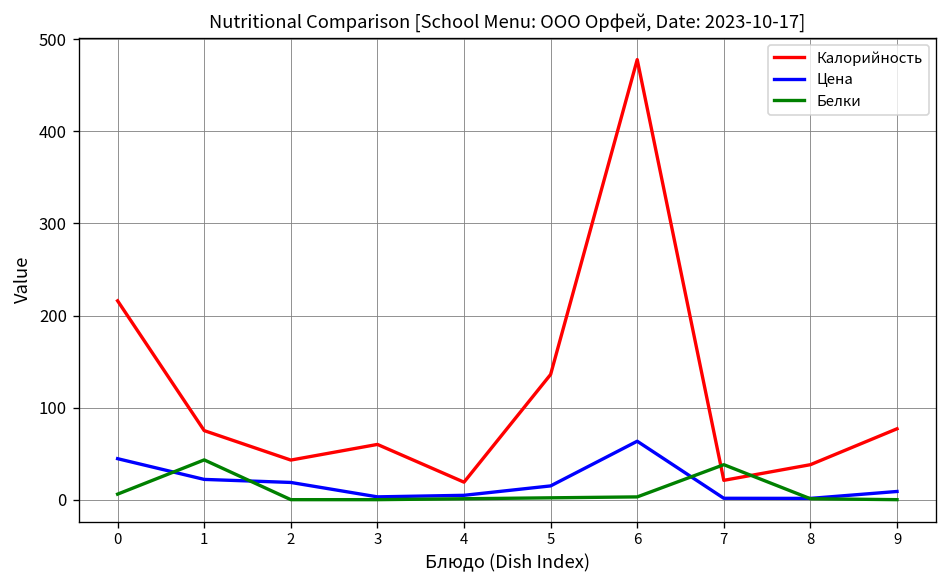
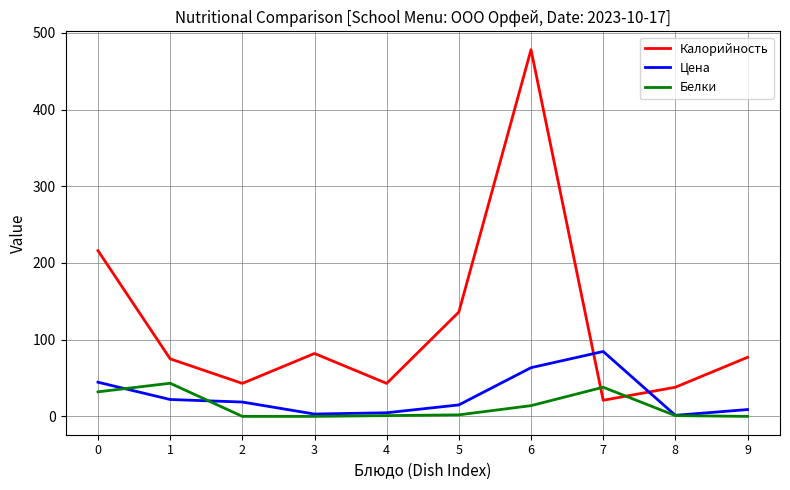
Белки, 0: 10 -> 30
Калорийность, 3: 60 -> 80
Калорийность, 4: 20 -> 40
Белки, 6: 0 -> 10
Цена, 7: 0 -> 80
